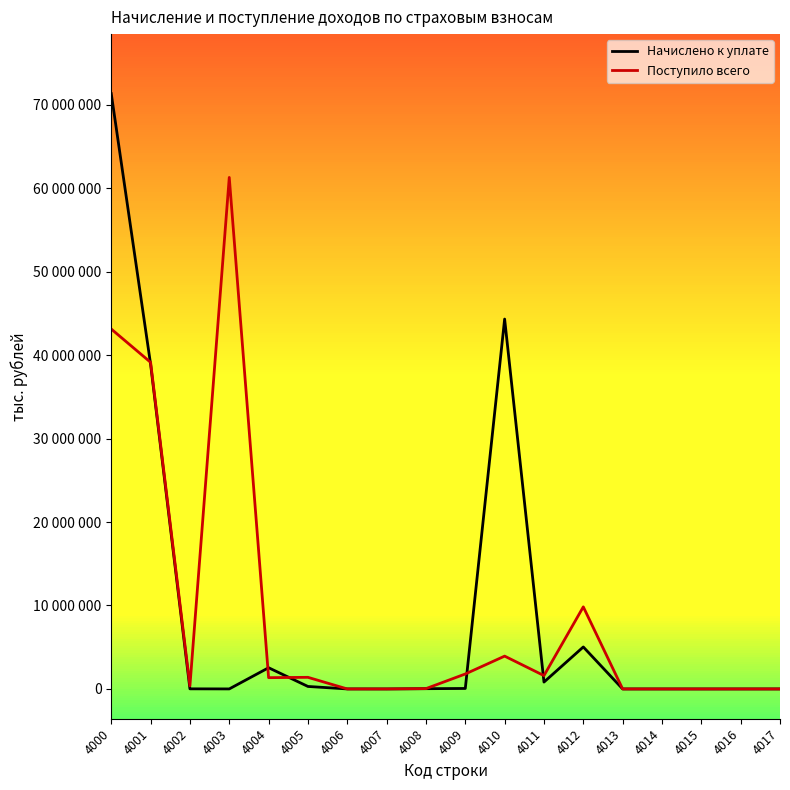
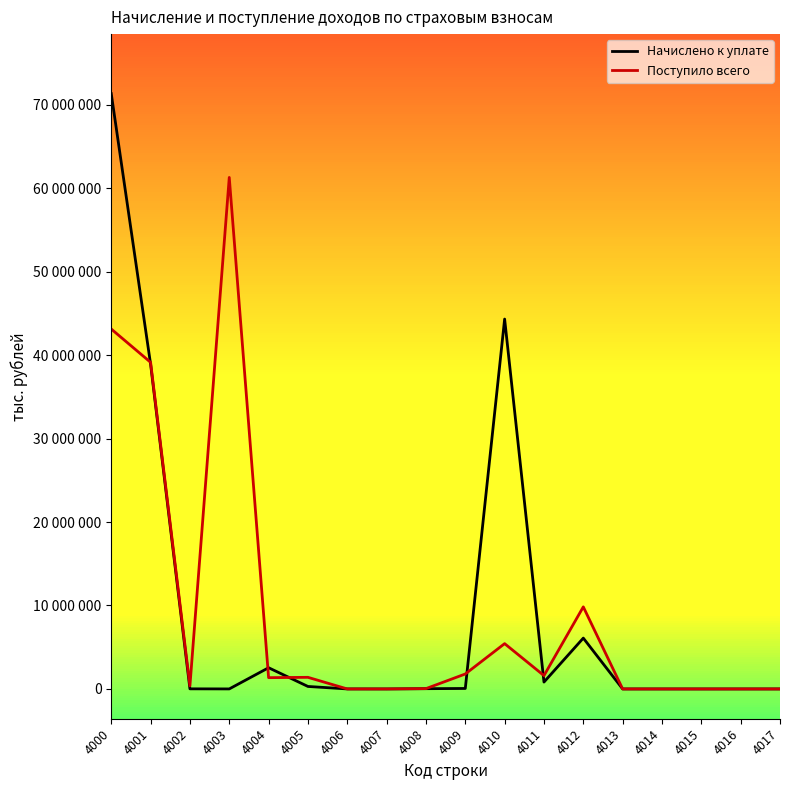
Поступило всего, 4010: 4000000 -> 5000000
Начислено к уплате, 4012: 5000000 -> 6000000
